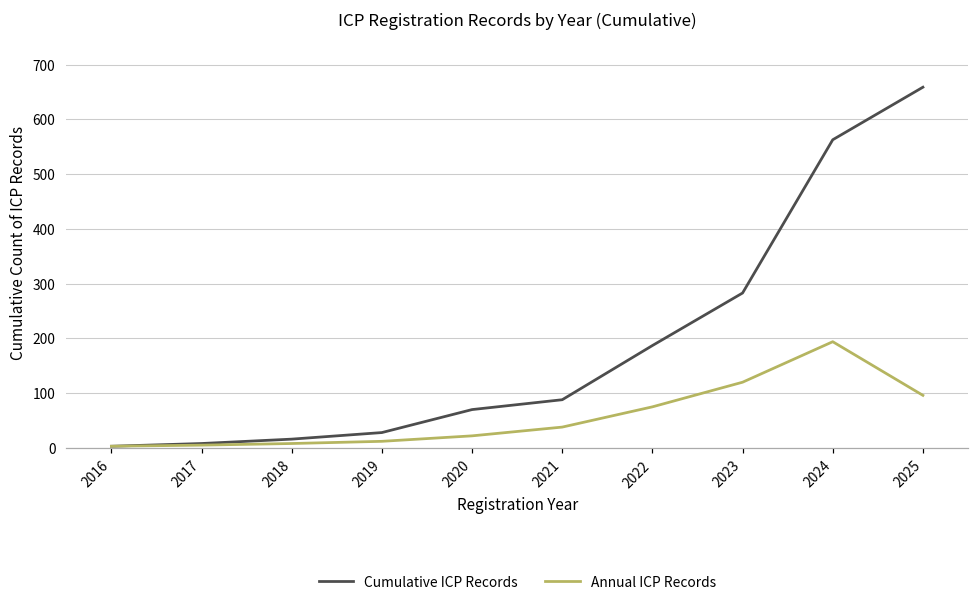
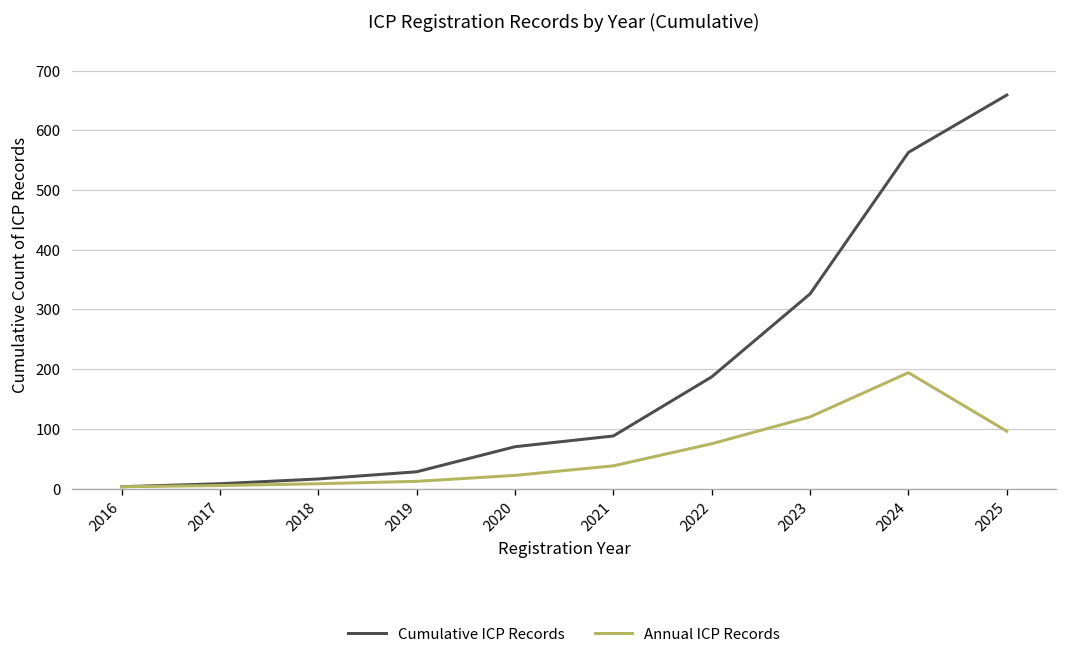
Cumulative ICP Records, 2023: 280 -> 330
